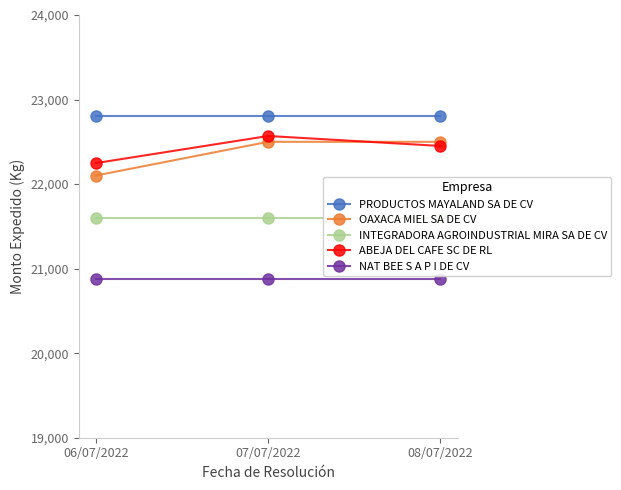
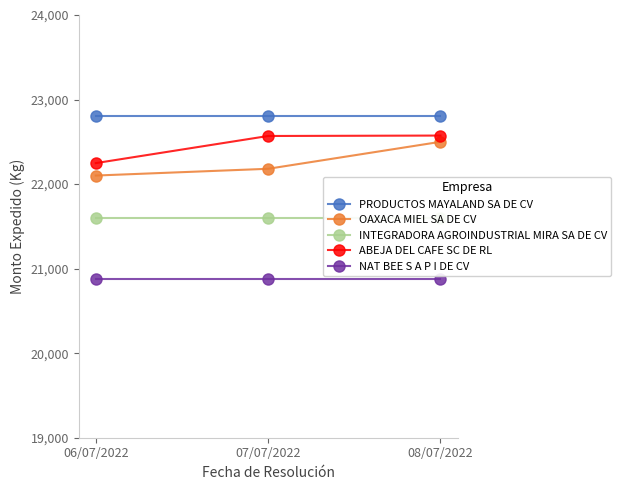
OAXACA MIEL SA DE CV, 07/07/2022: 22,500 -> 22,200
ABEJA DEL CAFE SC DE RL, 08/07/2022: 22,500 -> 22,600
